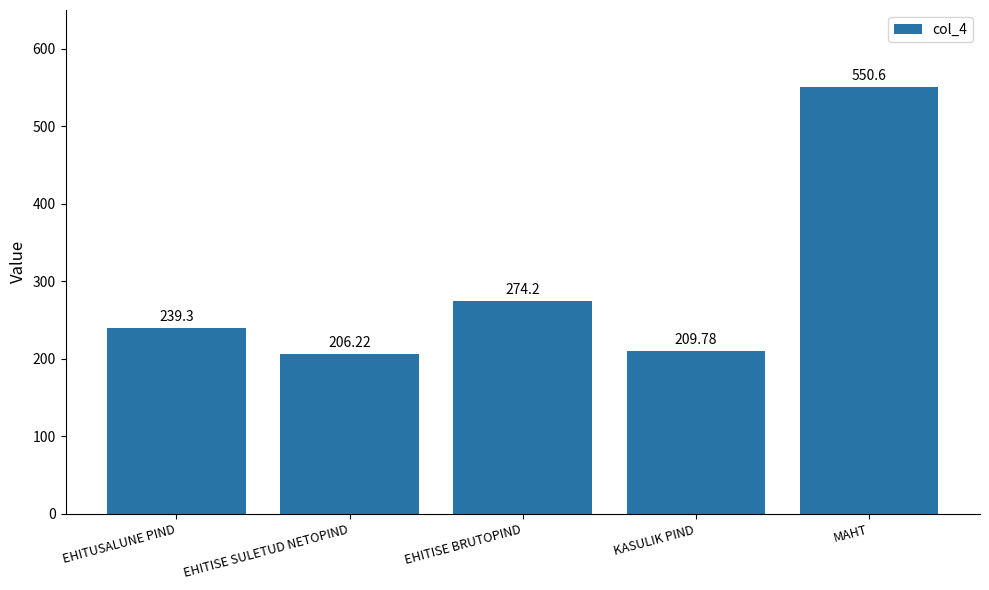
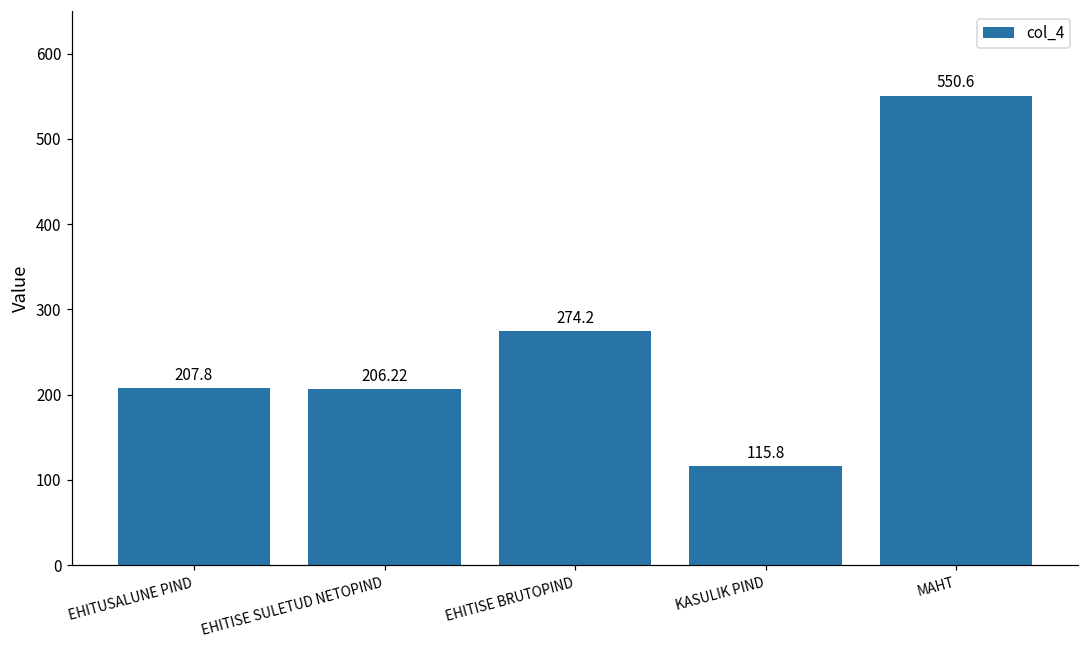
EHITUSALUNE PIND: 239.3 -> 207.8
KASULIK PIND: 209.78 -> 115.8
